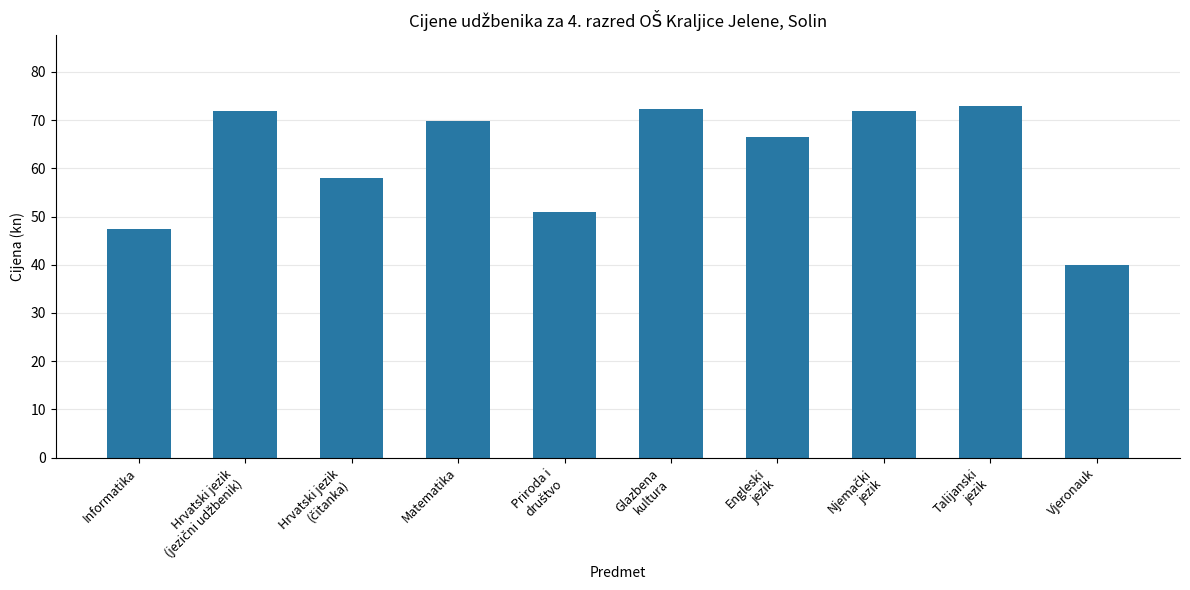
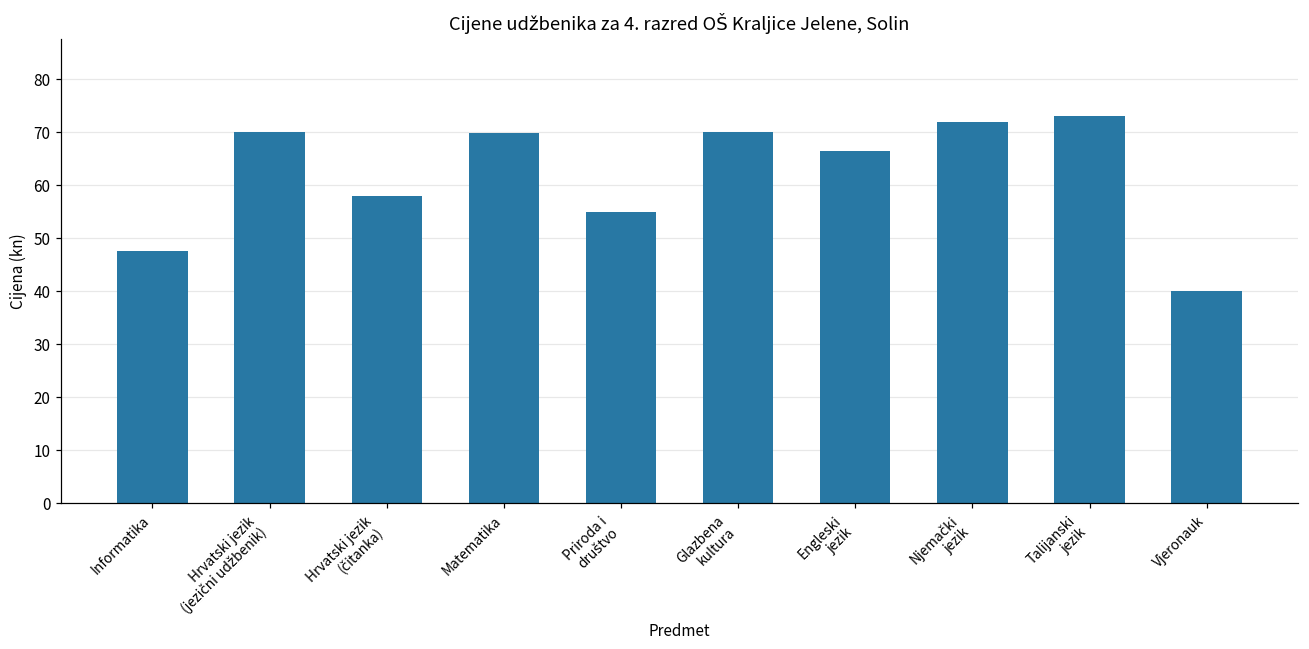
Hrvatski jezik (jezični udžbenik): 72 -> 70
Priroda i društvo: 51 -> 55
Glazbena kultura: 72 -> 70
